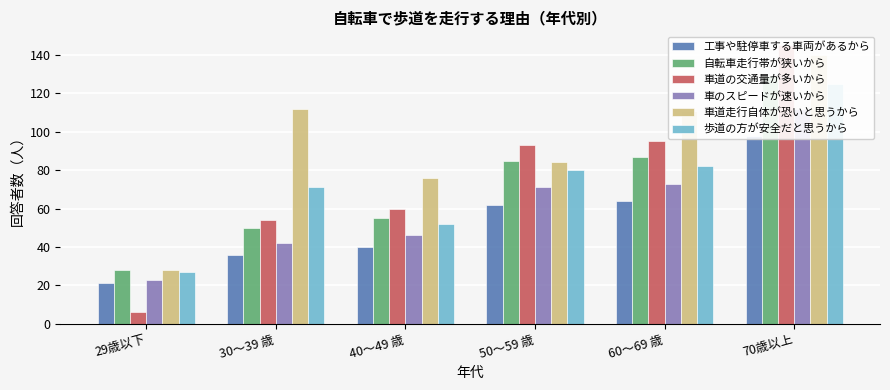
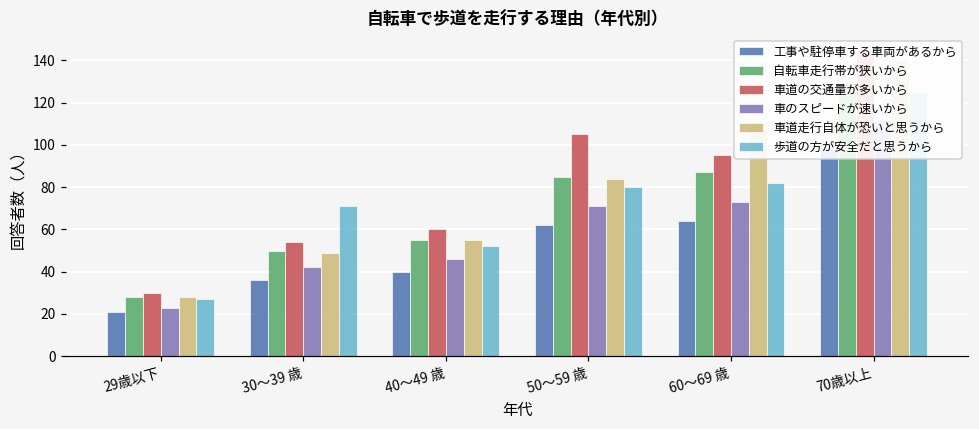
車道の交通量が多いから, 29歳以下: 6 -> 30
車道走行自体が恐いと思うから, 30～39 歳: 112 -> 49
車道走行自体が恐いと思うから, 40～49 歳: 76 -> 55
車道の交通量が多いから, 50～59 歳: 93 -> 105
